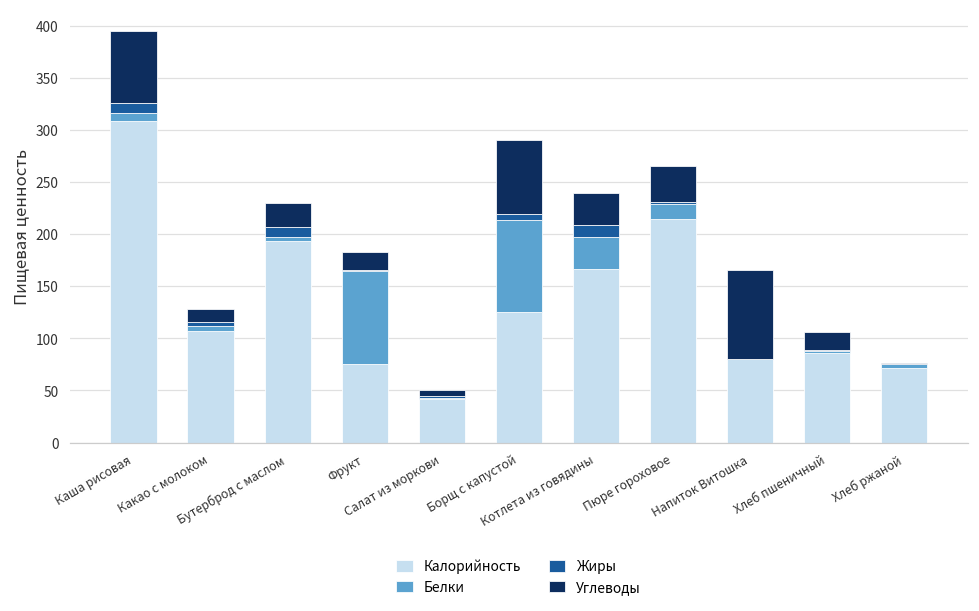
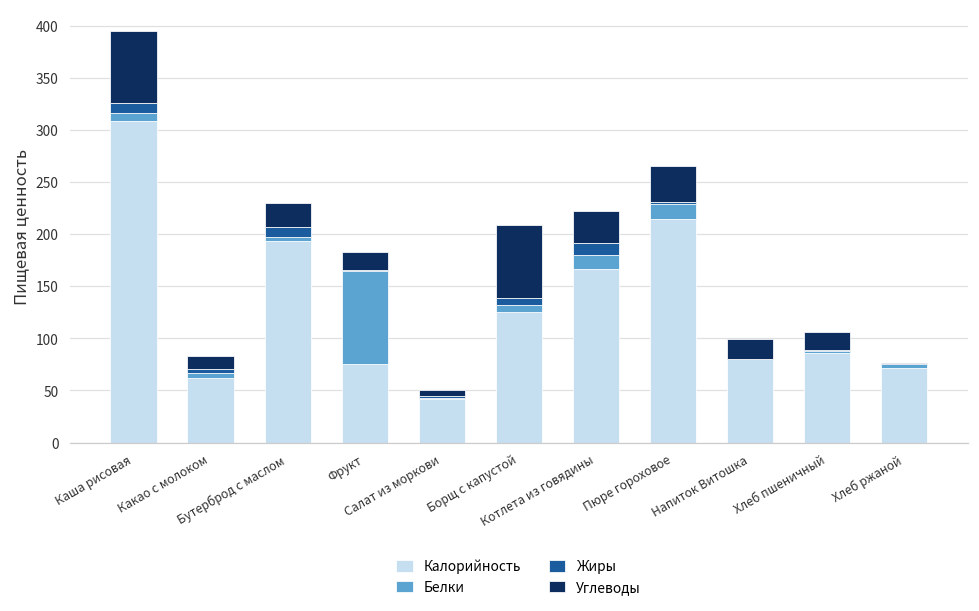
Калорийность, Какао с молоком: 110 -> 60
Белки, Борщ с капустой: 90 -> 10
Белки, Котлета из говядины: 30 -> 10
Углеводы, Напиток Витошка: 90 -> 20
